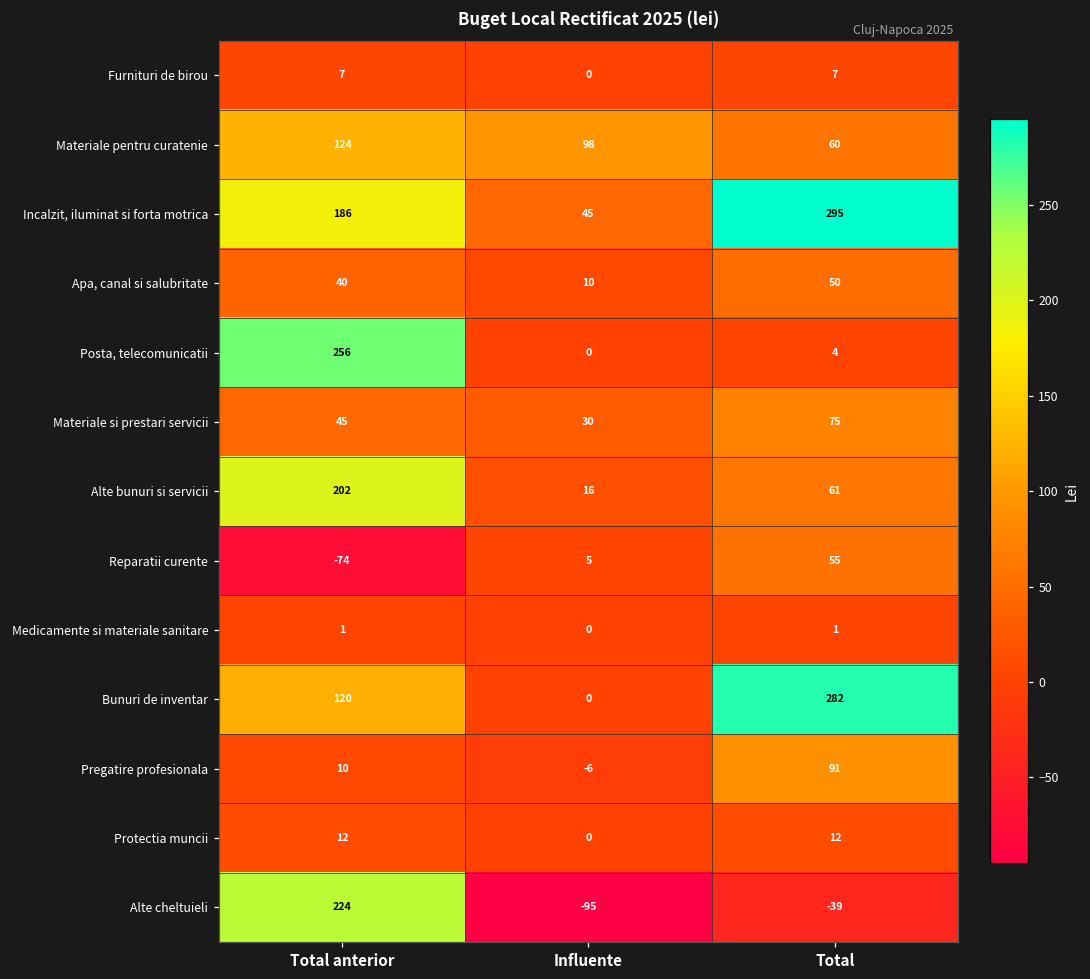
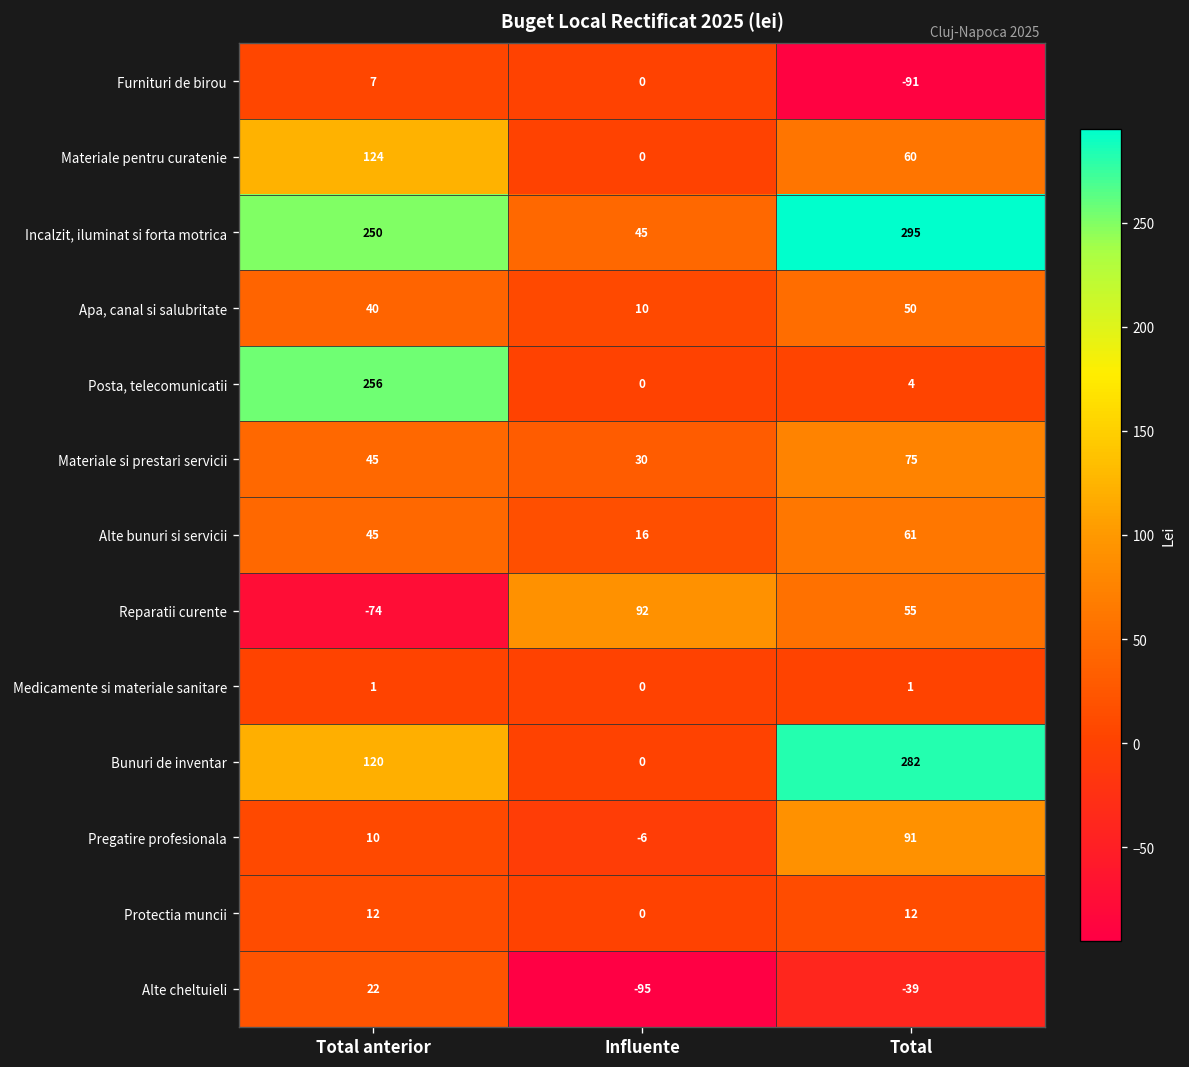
Furnituri de birou, Total: 7 -> -91
Materiale pentru curatenie, Influente: 98 -> 0
Incalzit, iluminat si forta motrica, Total anterior: 186 -> 250
Alte bunuri si servicii, Total anterior: 202 -> 45
Reparatii curente, Influente: 5 -> 92
Alte cheltuieli, Total anterior: 224 -> 22
